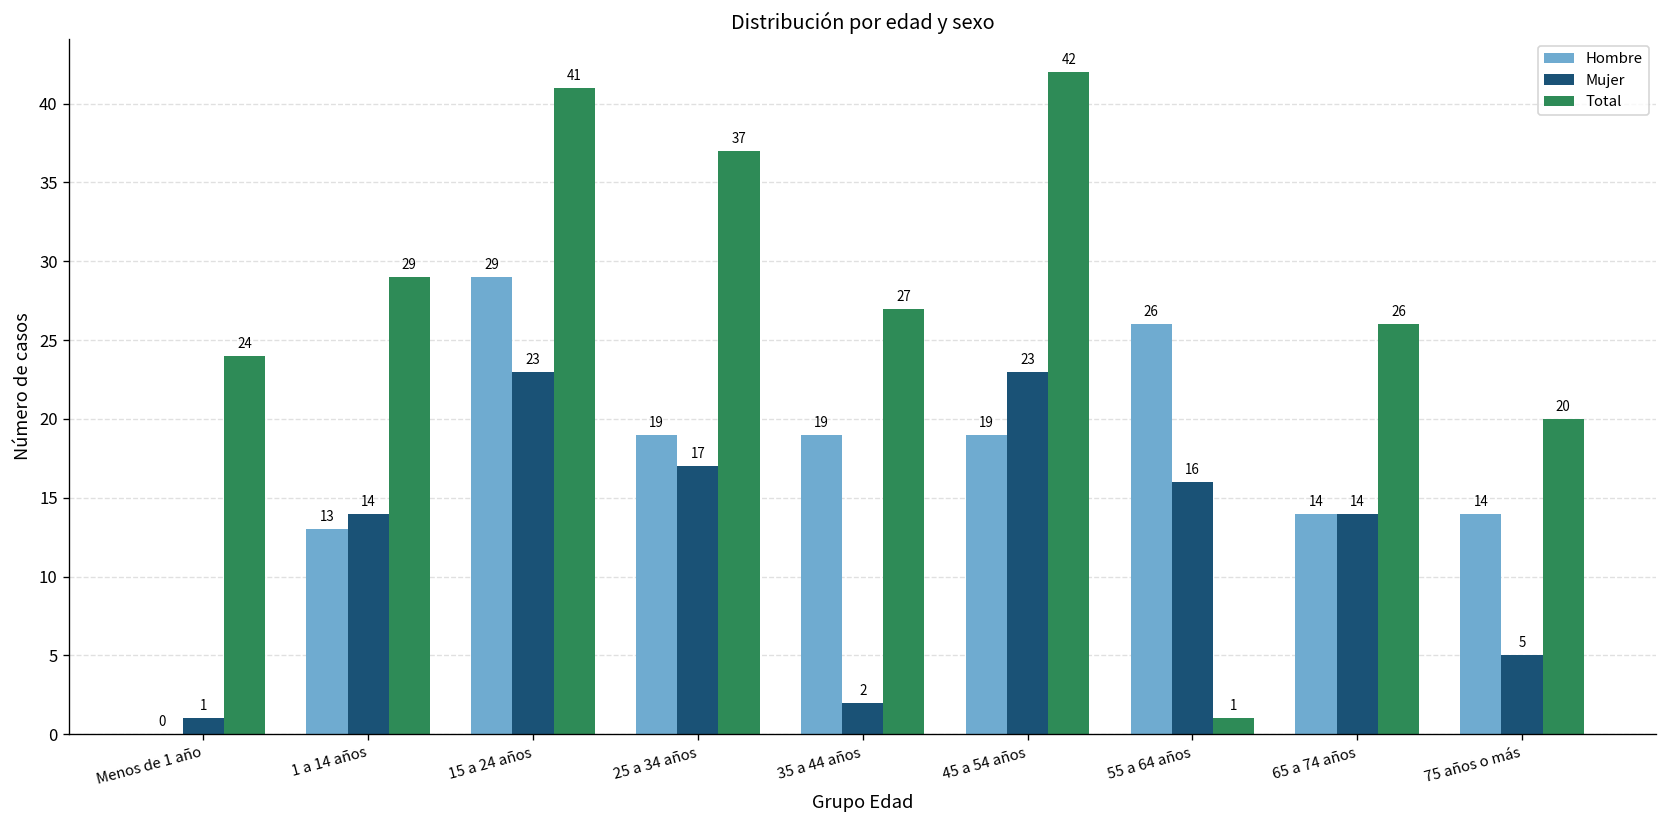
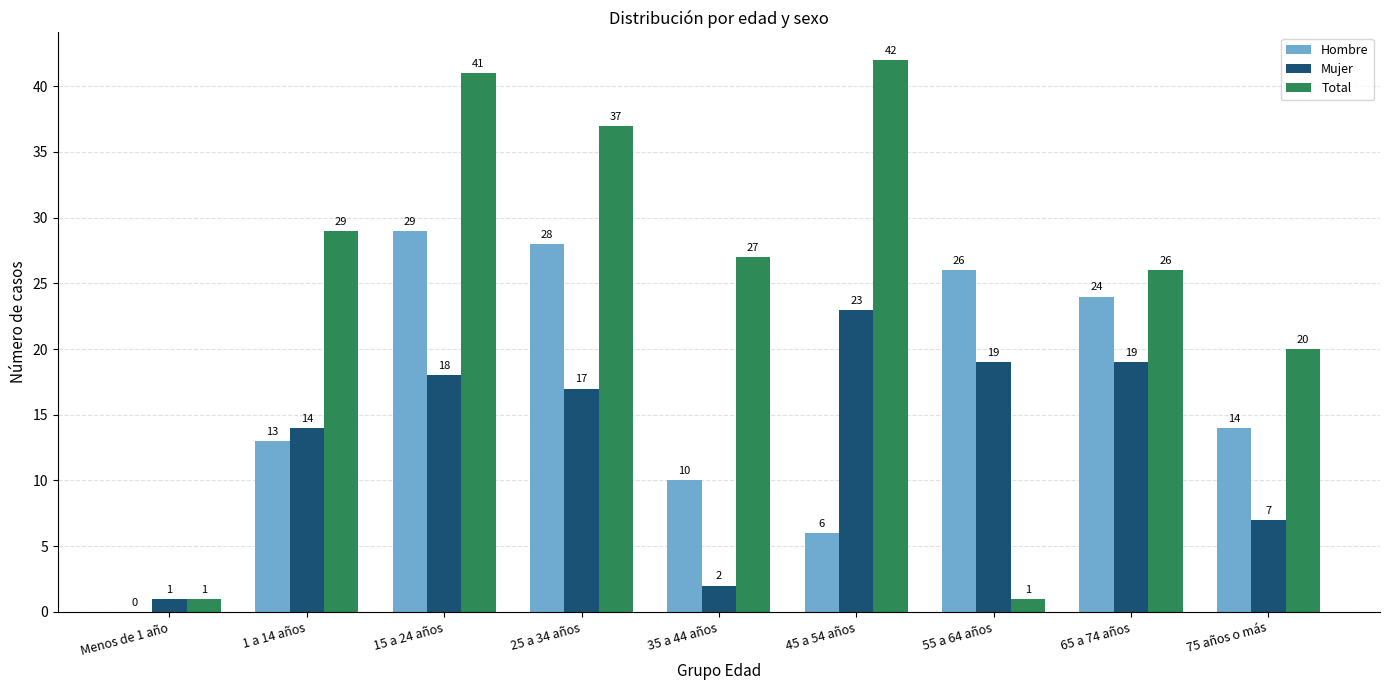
Total, Menos de 1 año: 24 -> 1
Mujer, 15 a 24 años: 23 -> 18
Hombre, 25 a 34 años: 19 -> 28
Hombre, 35 a 44 años: 19 -> 10
Hombre, 45 a 54 años: 19 -> 6
Mujer, 55 a 64 años: 16 -> 19
Hombre, 65 a 74 años: 14 -> 24
Mujer, 65 a 74 años: 14 -> 19
Mujer, 75 años o más: 5 -> 7
